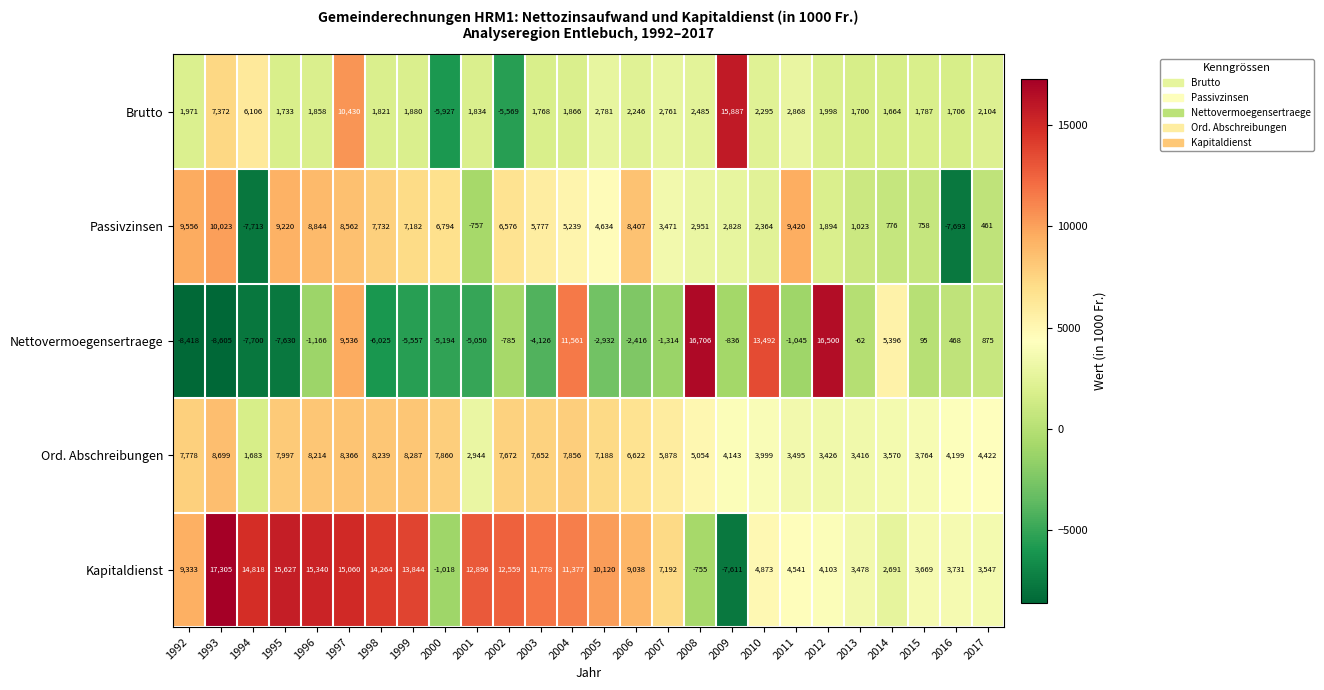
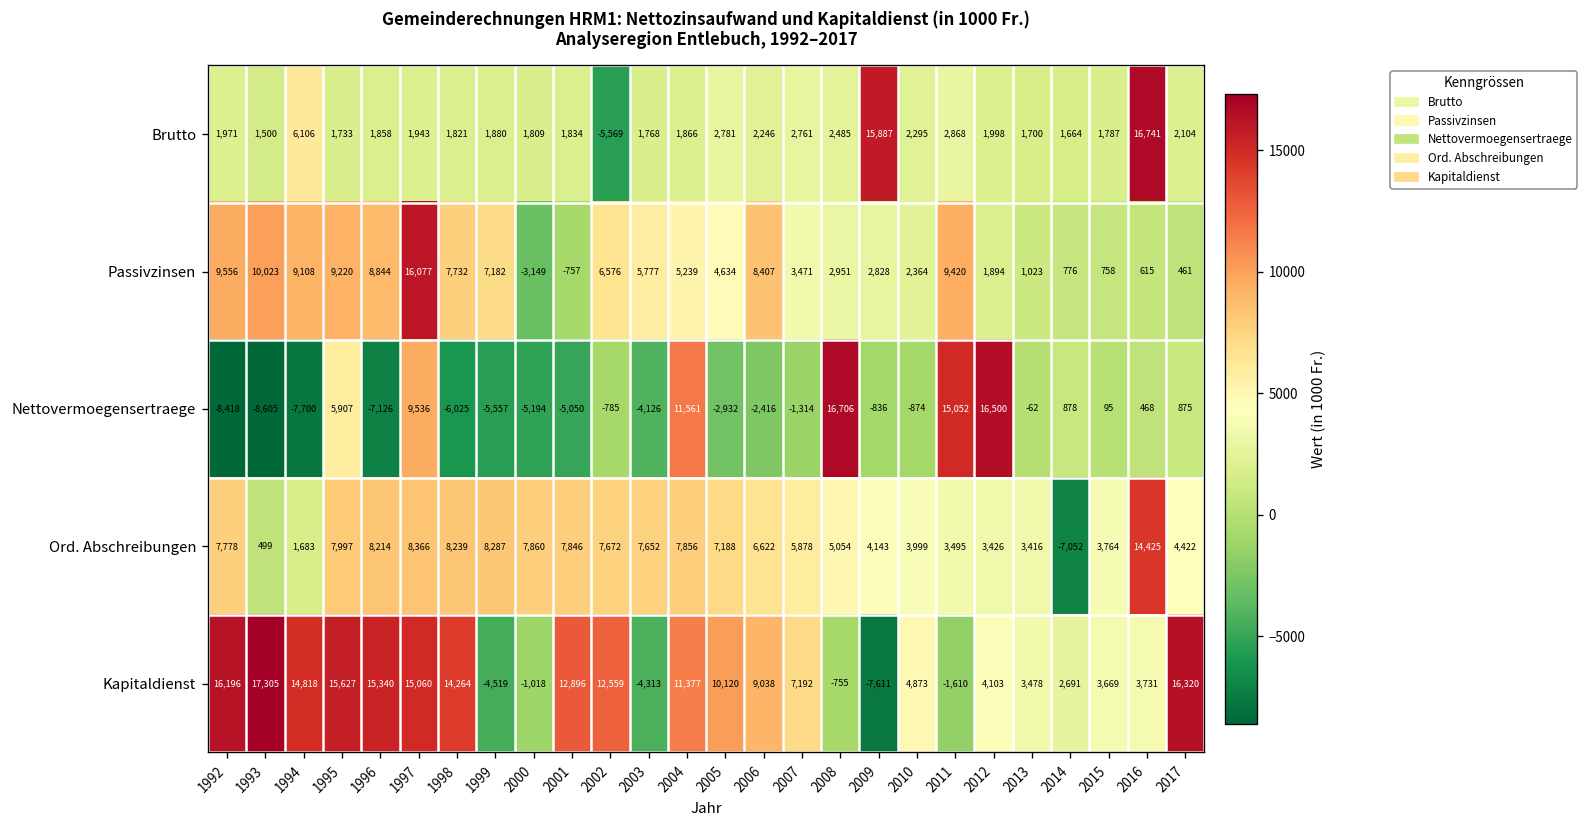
Brutto, 1993: 7,372 -> 1,500
Brutto, 1997: 10,430 -> 1,943
Brutto, 2000: -5,927 -> 1,809
Brutto, 2016: 1,706 -> 16,741
Passivzinsen, 1994: -7,713 -> 9,108
Passivzinsen, 1997: 8,562 -> 16,077
Passivzinsen, 2000: 6,794 -> -3,149
Passivzinsen, 2016: -7,693 -> 615
Nettovermoegensertraege, 1995: -7,630 -> 5,907
Nettovermoegensertraege, 1996: -1,166 -> -7,126
Nettovermoegensertraege, 2010: 13,492 -> -874
Nettovermoegensertraege, 2011: -1,045 -> 15,052
Nettovermoegensertraege, 2014: 5,396 -> 878
Ord. Abschreibungen, 1993: 8,699 -> 499
Ord. Abschreibungen, 2001: 2,944 -> 7,846
Ord. Abschreibungen, 2014: 3,570 -> -7,052
Ord. Abschreibungen, 2016: 4,199 -> 14,425
Kapitaldienst, 1992: 9,333 -> 16,196
Kapitaldienst, 1999: 13,844 -> -4,519
Kapitaldienst, 2003: 11,778 -> -4,313
Kapitaldienst, 2011: 4,541 -> -1,610
Kapitaldienst, 2017: 3,547 -> 16,320
